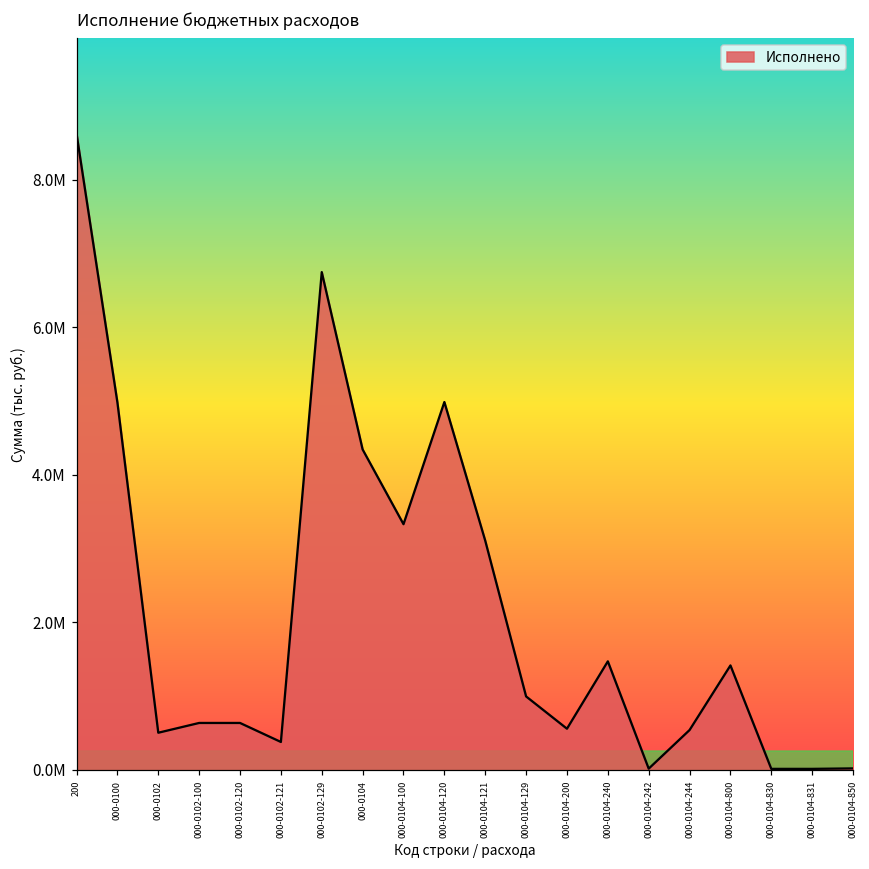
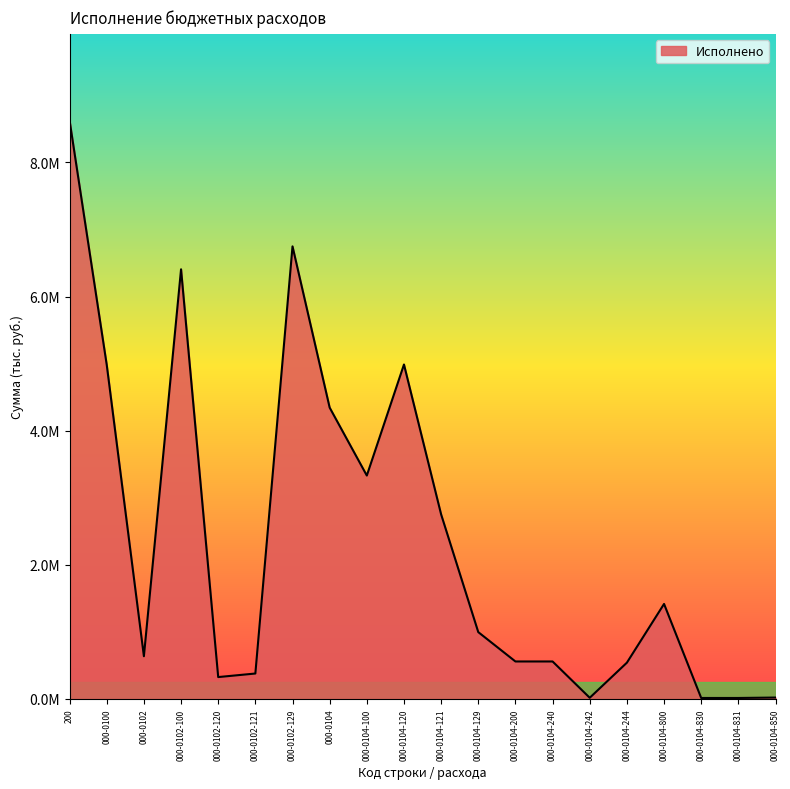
000-0102: 500000 -> 600000
000-0102-100: 600000 -> 6400000
000-0102-120: 600000 -> 300000
000-0104-121: 3100000 -> 2800000
000-0104-240: 1500000 -> 600000
